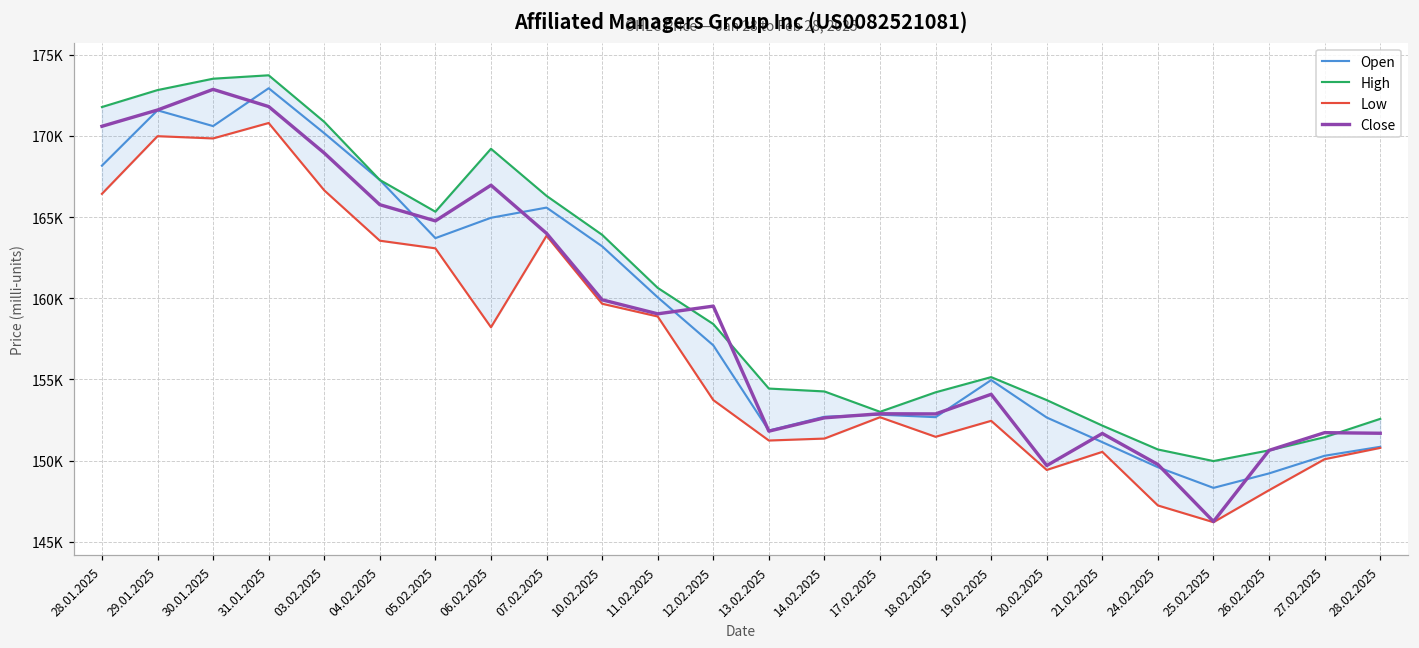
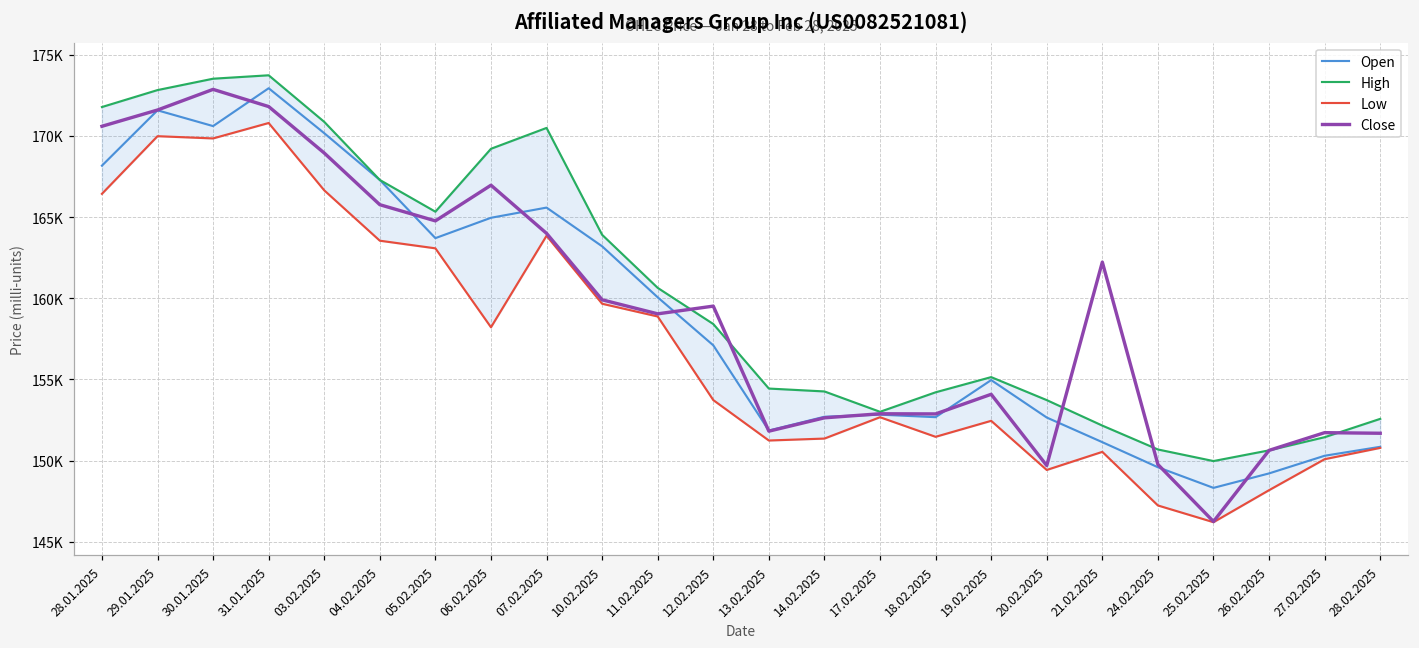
High, 07.02.2025: 166300 -> 170500
Close, 21.02.2025: 151700 -> 162200
